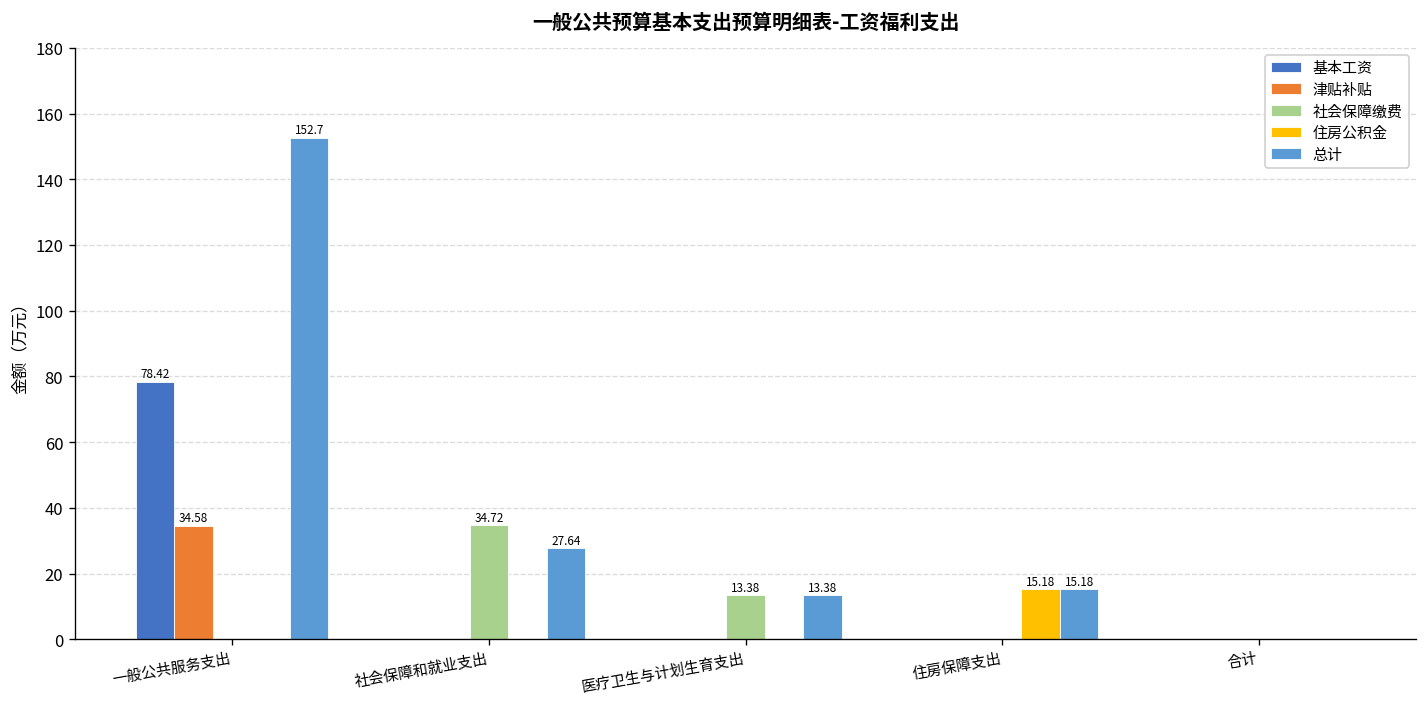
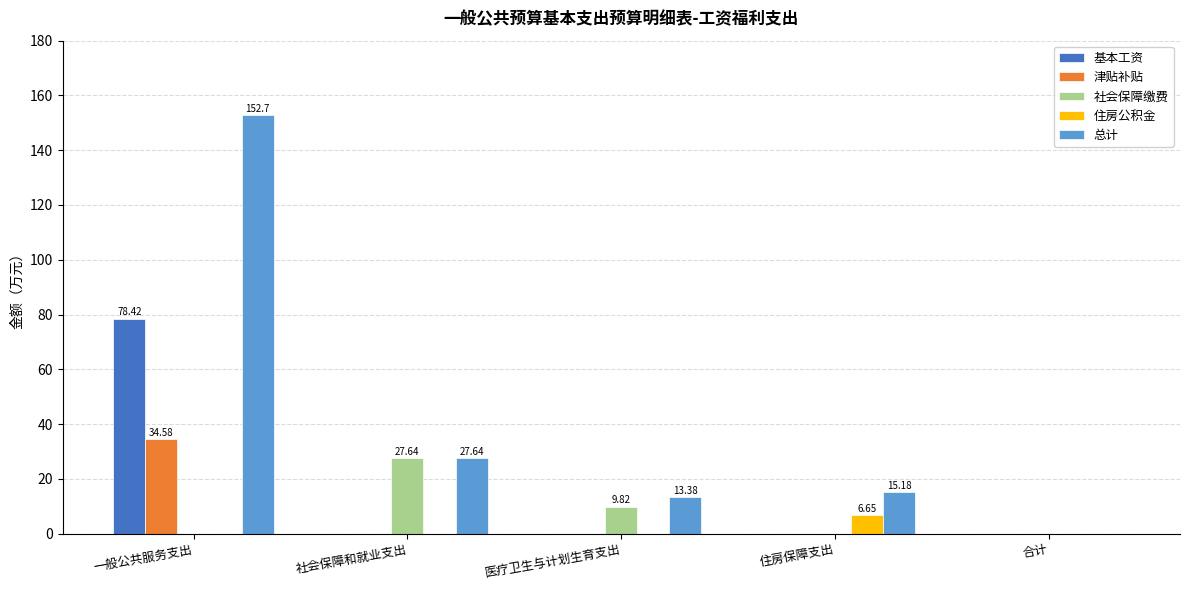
社会保障缴费, 社会保障和就业支出: 34.72 -> 27.64
社会保障缴费, 医疗卫生与计划生育支出: 13.38 -> 9.82
住房公积金, 住房保障支出: 15.18 -> 6.65
